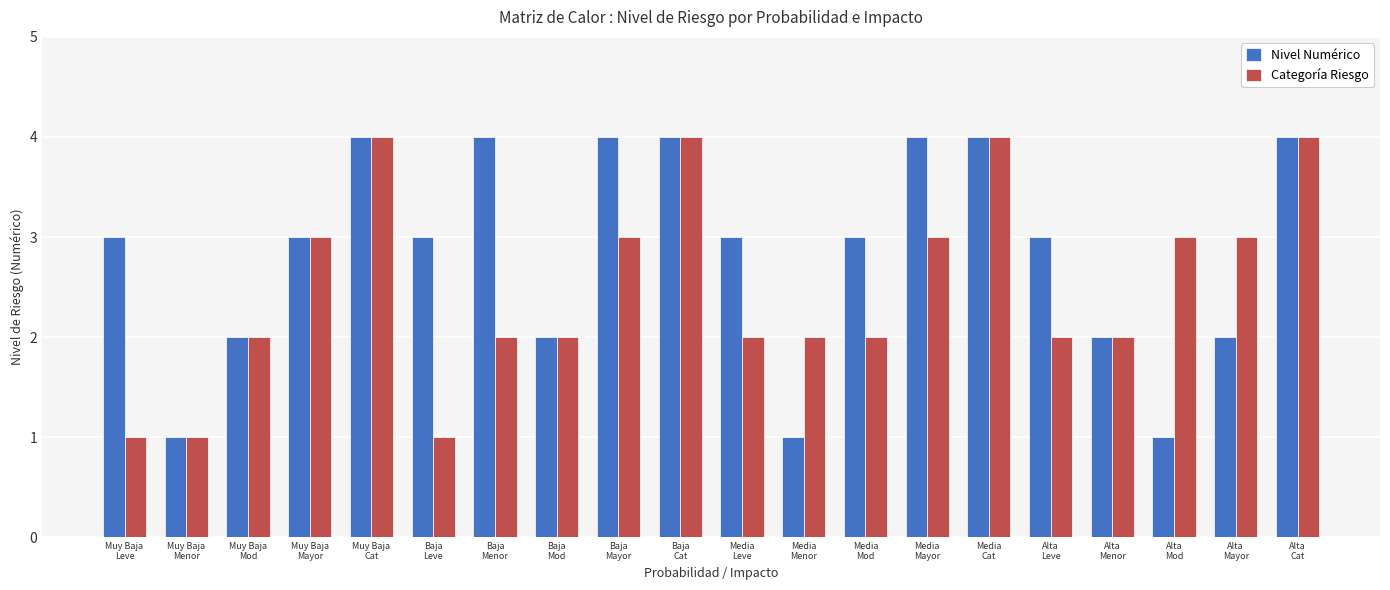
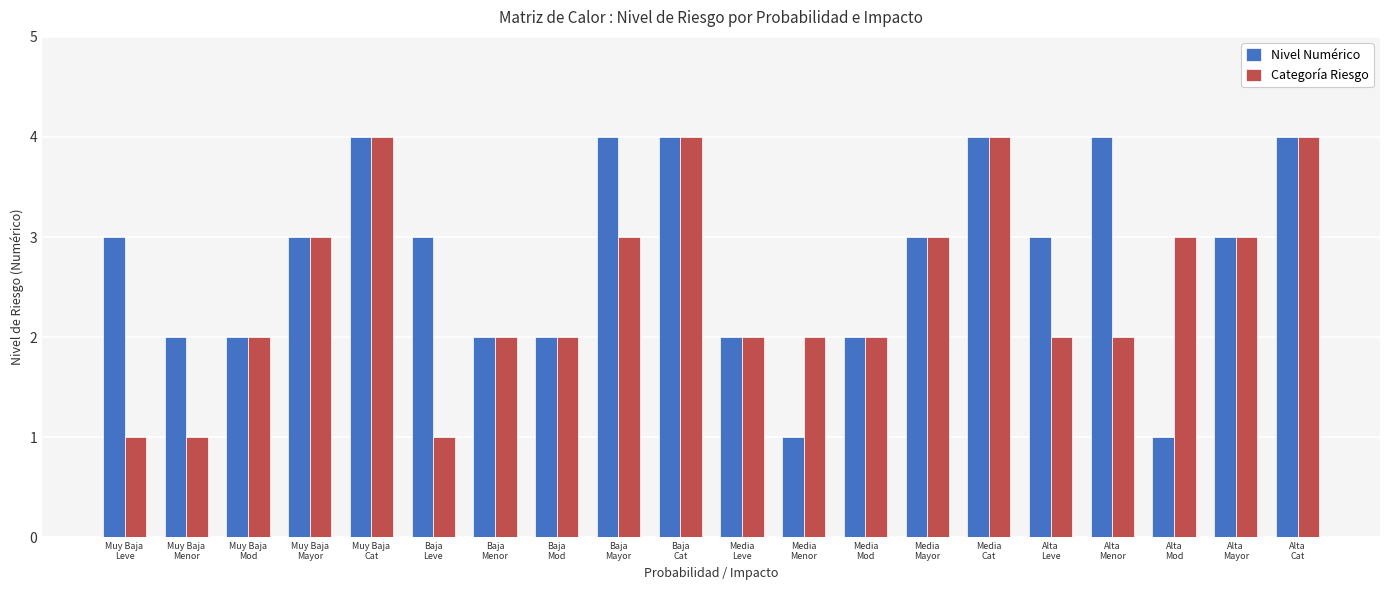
Nivel Numérico, Muy Baja Menor: 1 -> 2
Nivel Numérico, Baja Menor: 4 -> 2
Nivel Numérico, Media Leve: 3 -> 2
Nivel Numérico, Media Mod: 3 -> 2
Nivel Numérico, Media Mayor: 4 -> 3
Nivel Numérico, Alta Menor: 2 -> 4
Nivel Numérico, Alta Mayor: 2 -> 3
